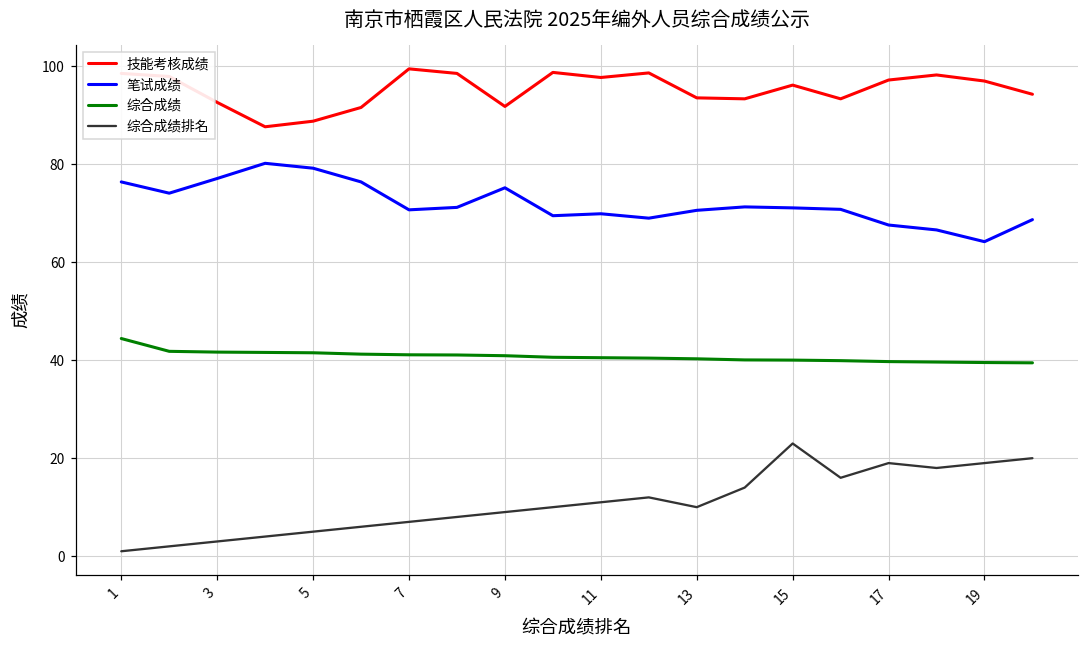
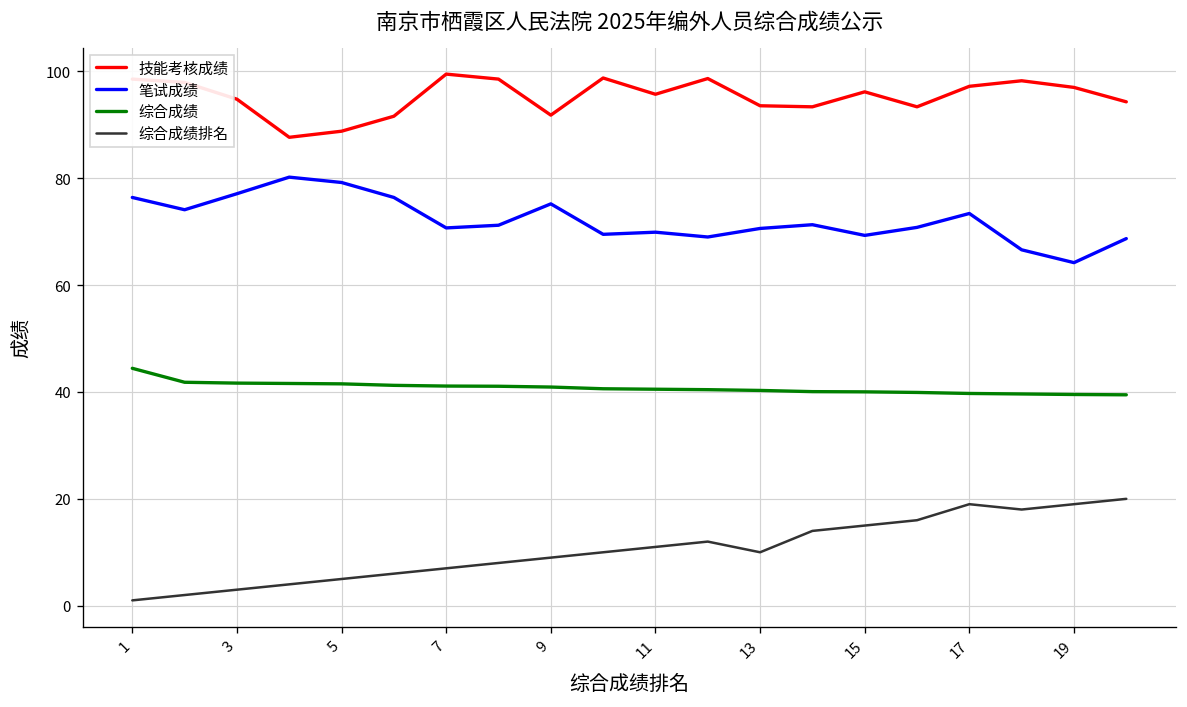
技能考核成绩, 3: 93 -> 95
技能考核成绩, 11: 98 -> 96
笔试成绩, 15: 71 -> 69
综合成绩排名, 15: 23 -> 15
笔试成绩, 17: 68 -> 73
